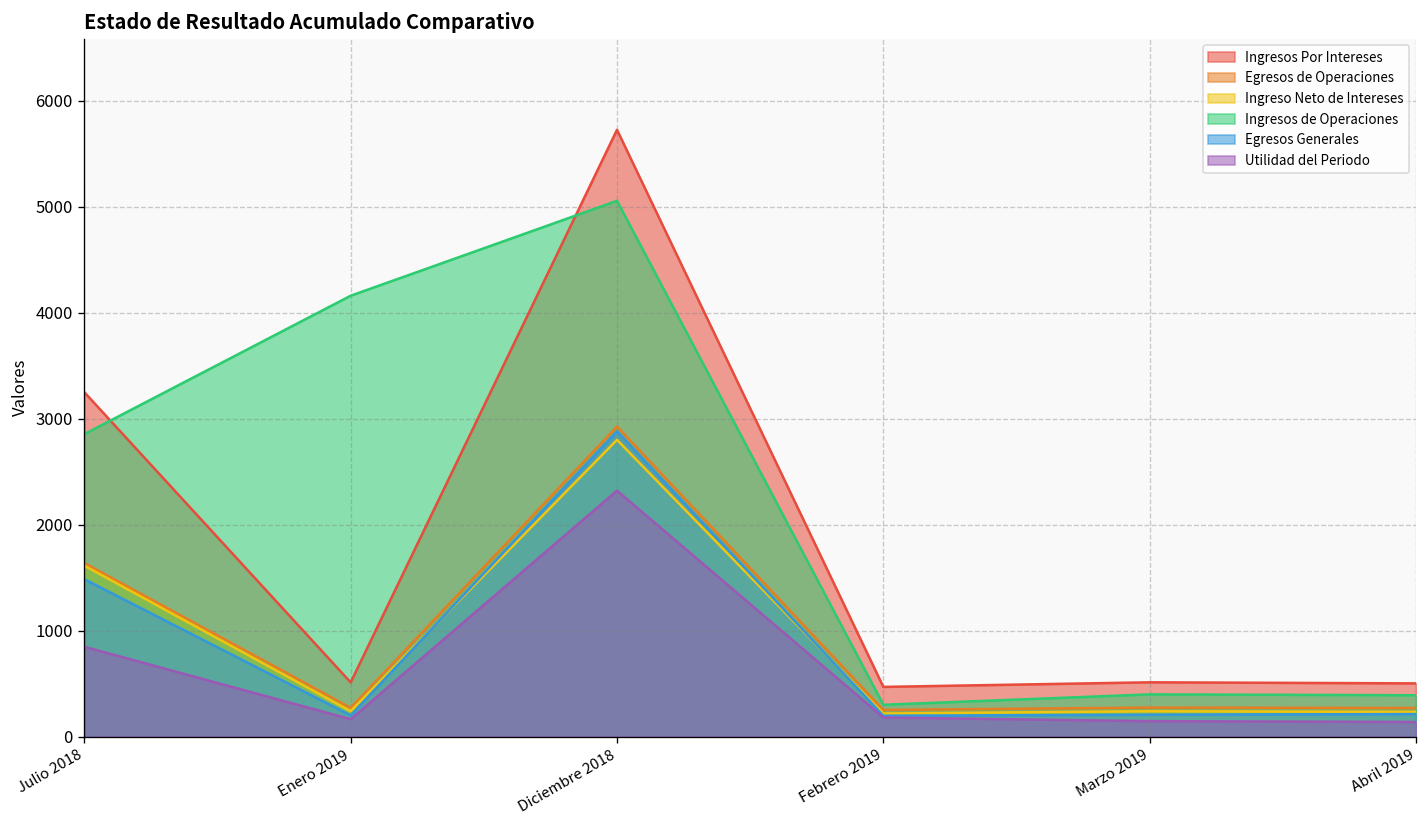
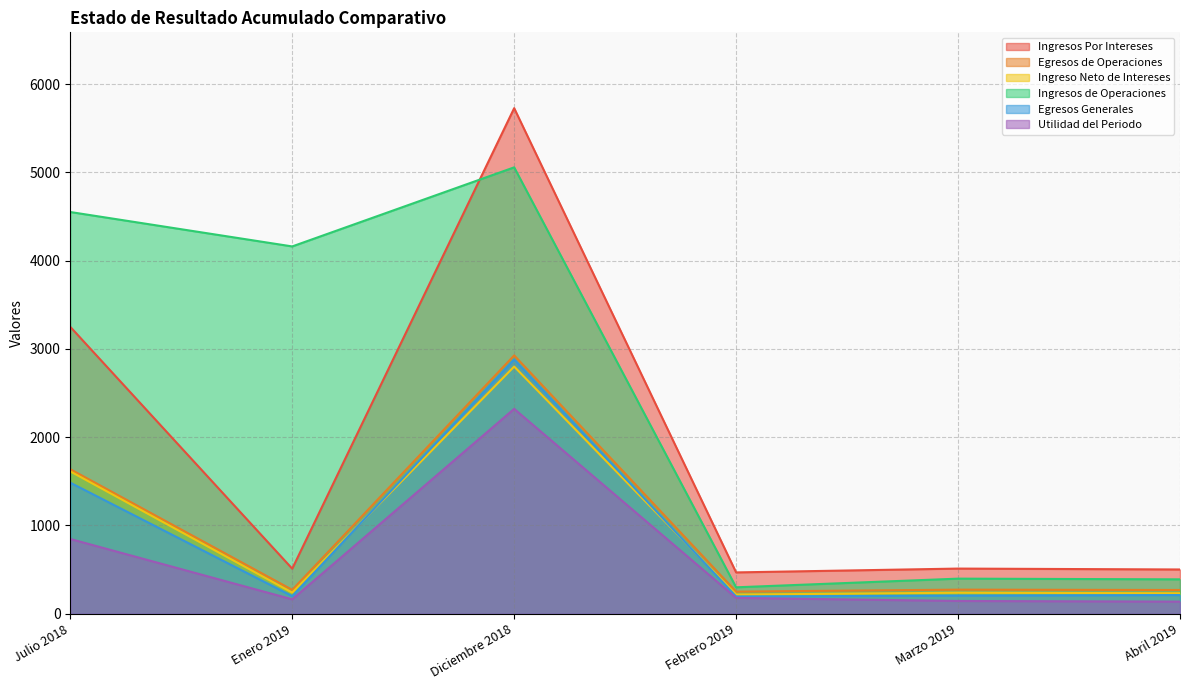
Ingresos de Operaciones, Julio 2018: 2900 -> 4600
